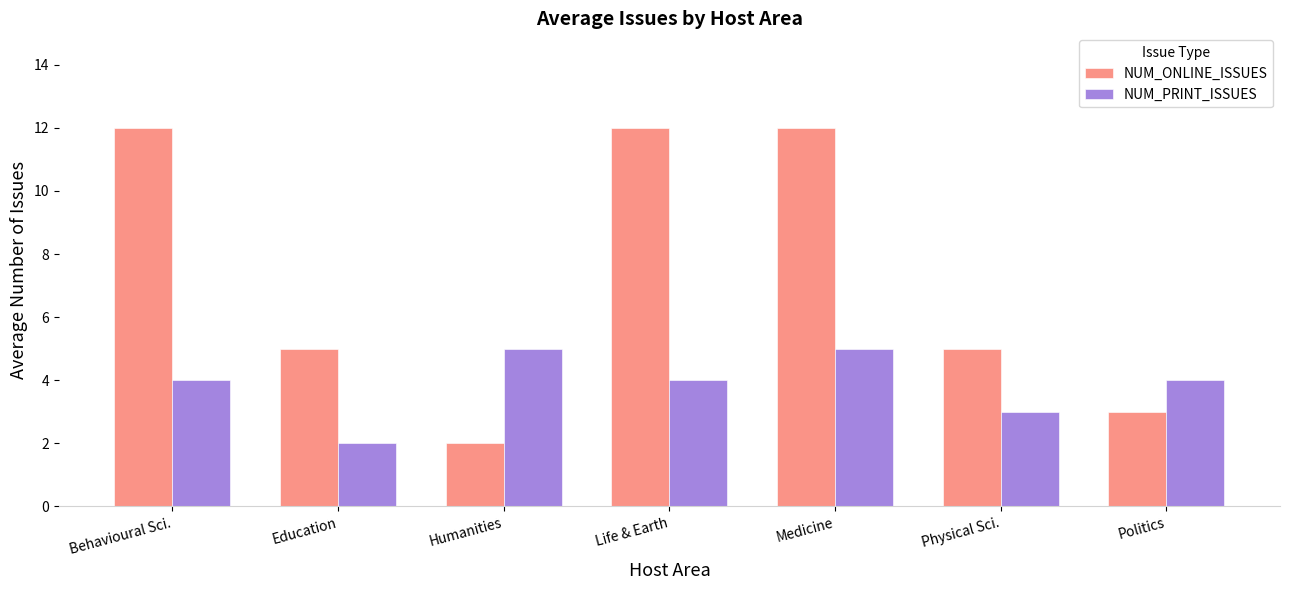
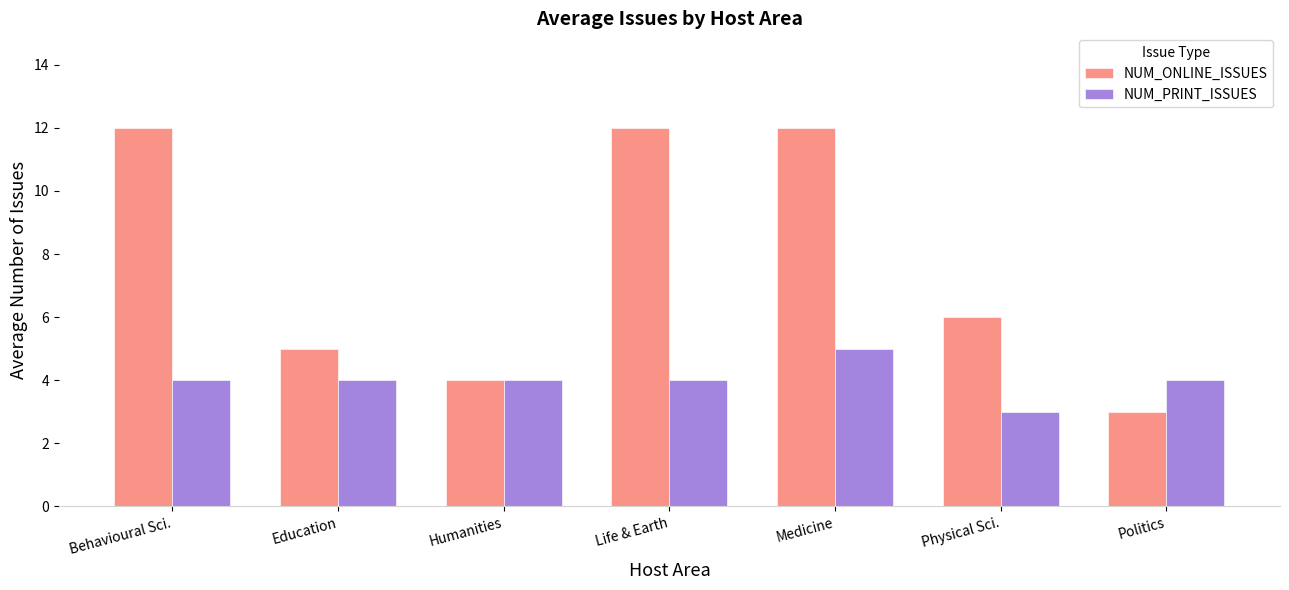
NUM_PRINT_ISSUES, Education: 2 -> 4
NUM_ONLINE_ISSUES, Humanities: 2 -> 4
NUM_PRINT_ISSUES, Humanities: 5 -> 4
NUM_ONLINE_ISSUES, Physical Sci.: 5 -> 6
